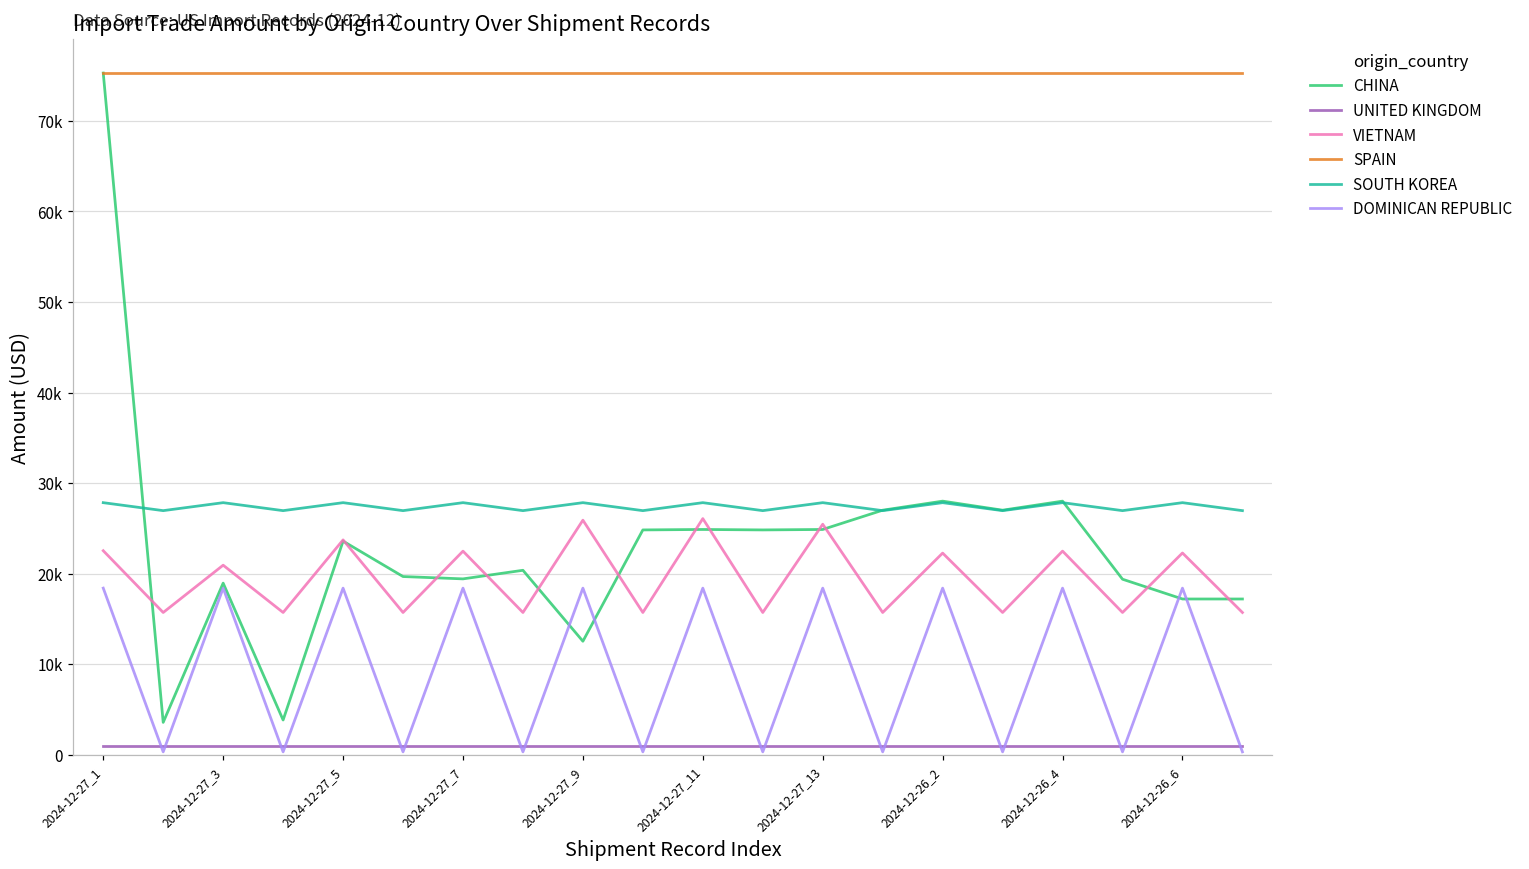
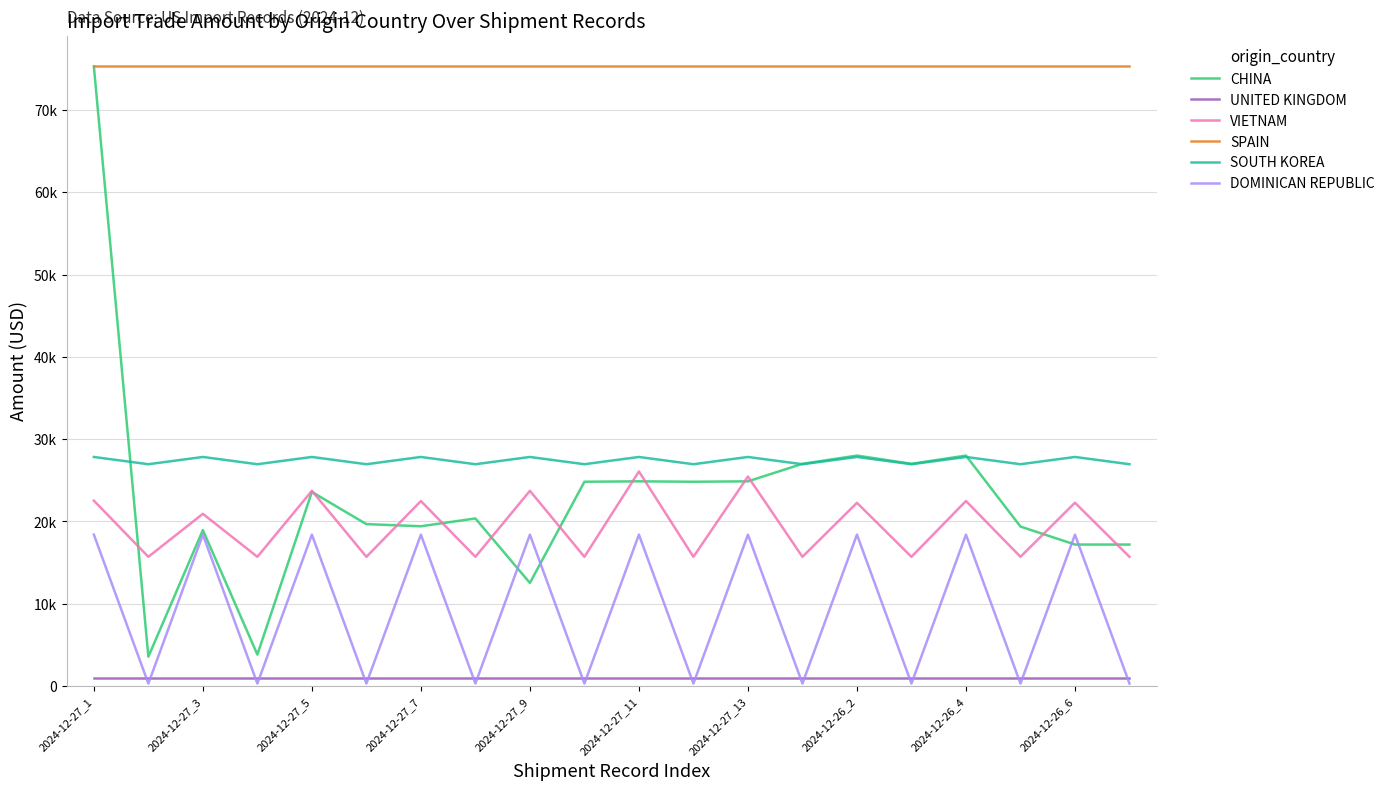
VIETNAM, 2024-12-27_9: 26000 -> 24000
